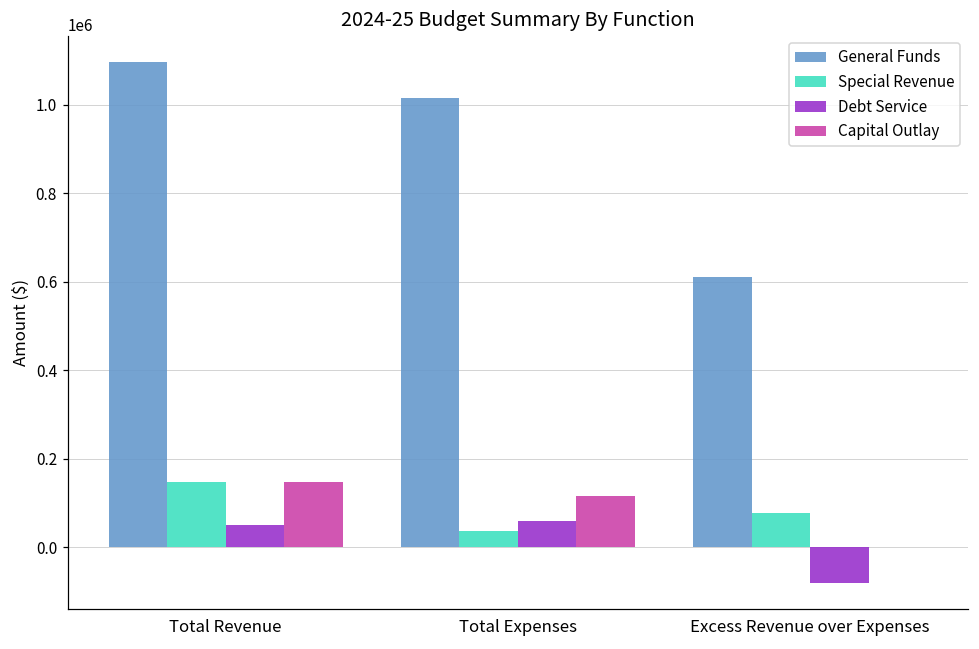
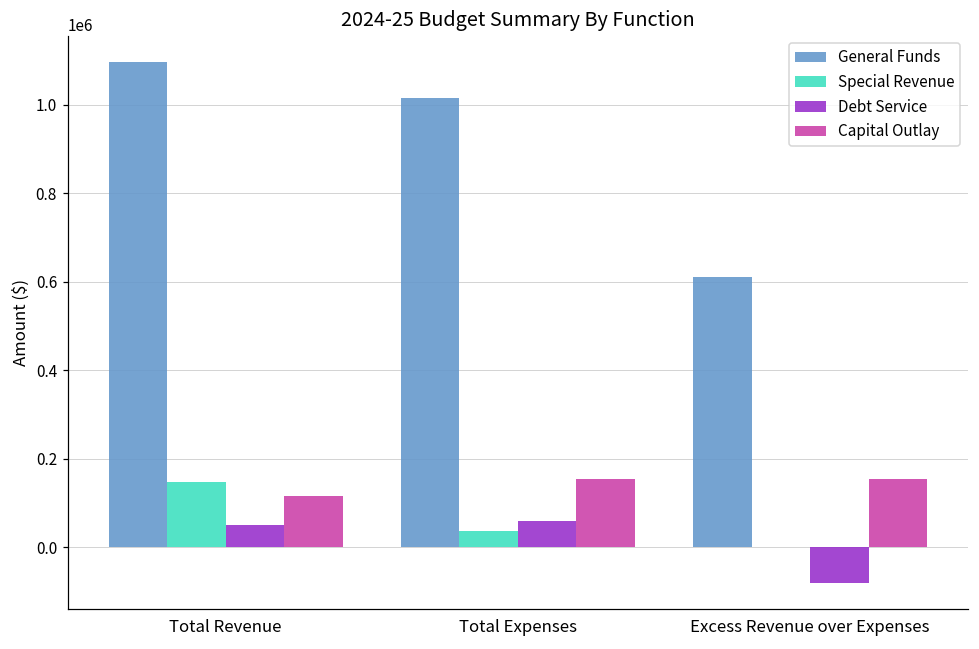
Capital Outlay, Total Revenue: 150000 -> 120000
Capital Outlay, Total Expenses: 120000 -> 150000
Special Revenue, Excess Revenue over Expenses: 80000 -> 0
Capital Outlay, Excess Revenue over Expenses: 0 -> 150000
